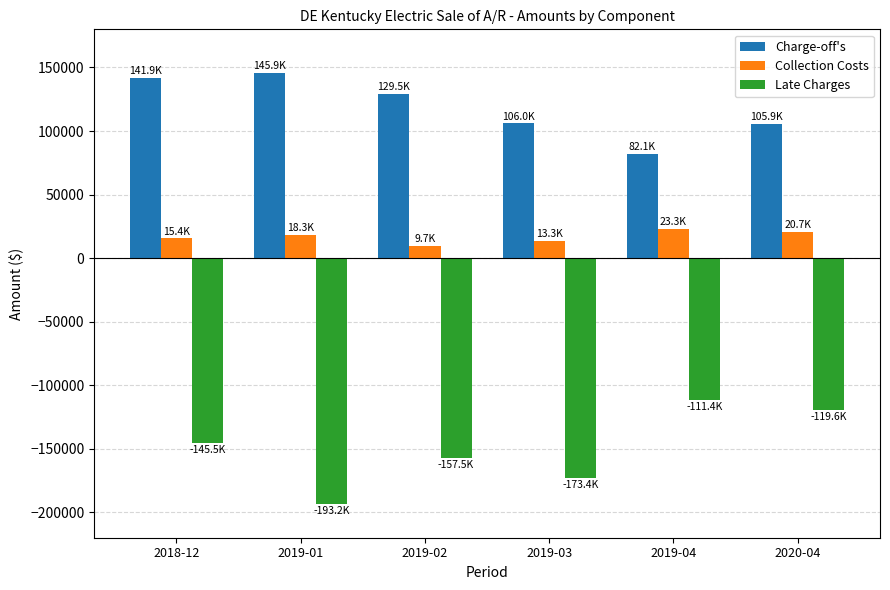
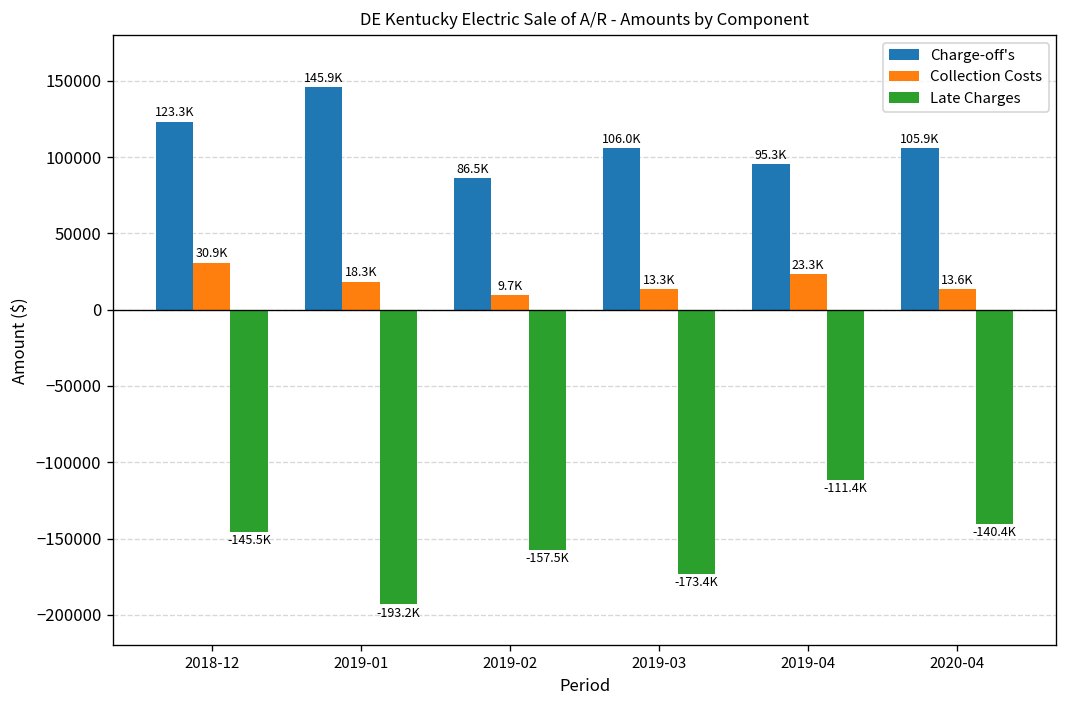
Charge-off's, 2018-12: 141.9K -> 123.3K
Collection Costs, 2018-12: 15.4K -> 30.9K
Charge-off's, 2019-02: 129.5K -> 86.5K
Charge-off's, 2019-04: 82.1K -> 95.3K
Collection Costs, 2020-04: 20.7K -> 13.6K
Late Charges, 2020-04: -119.6K -> -140.4K
